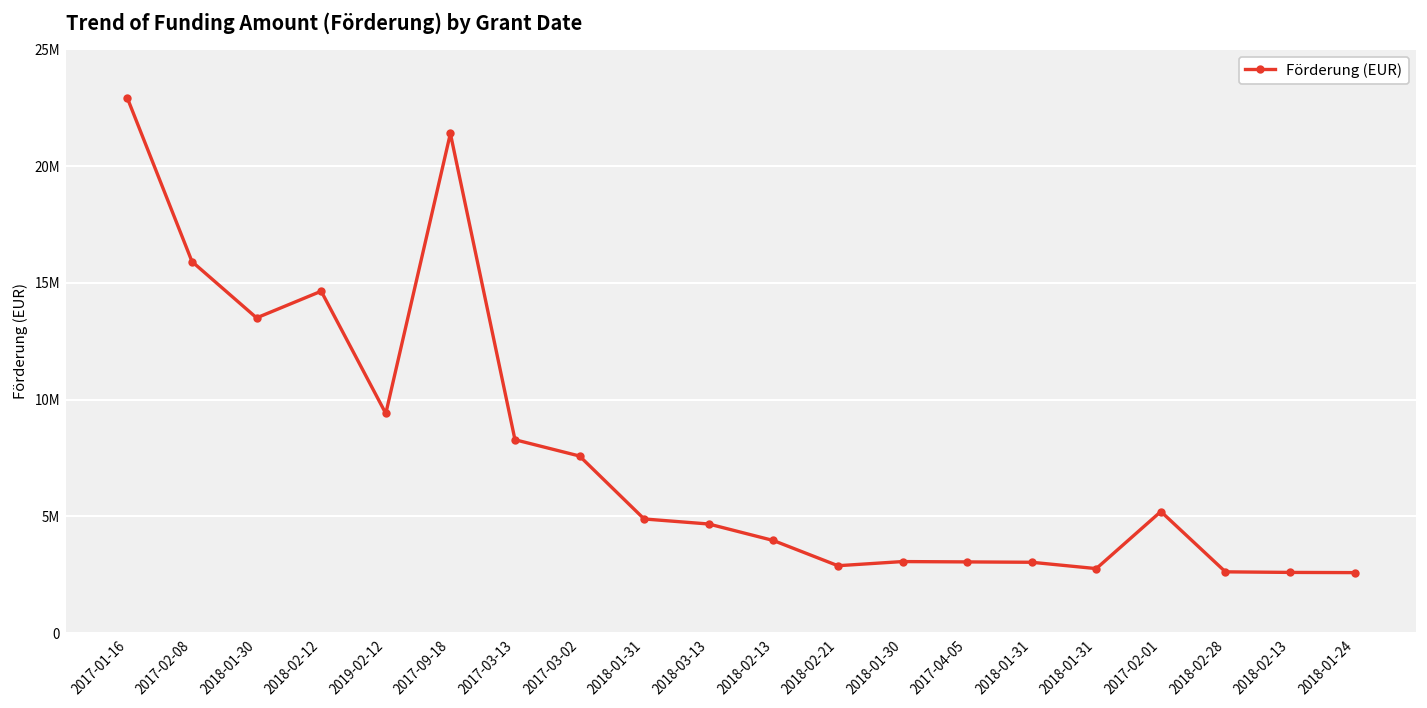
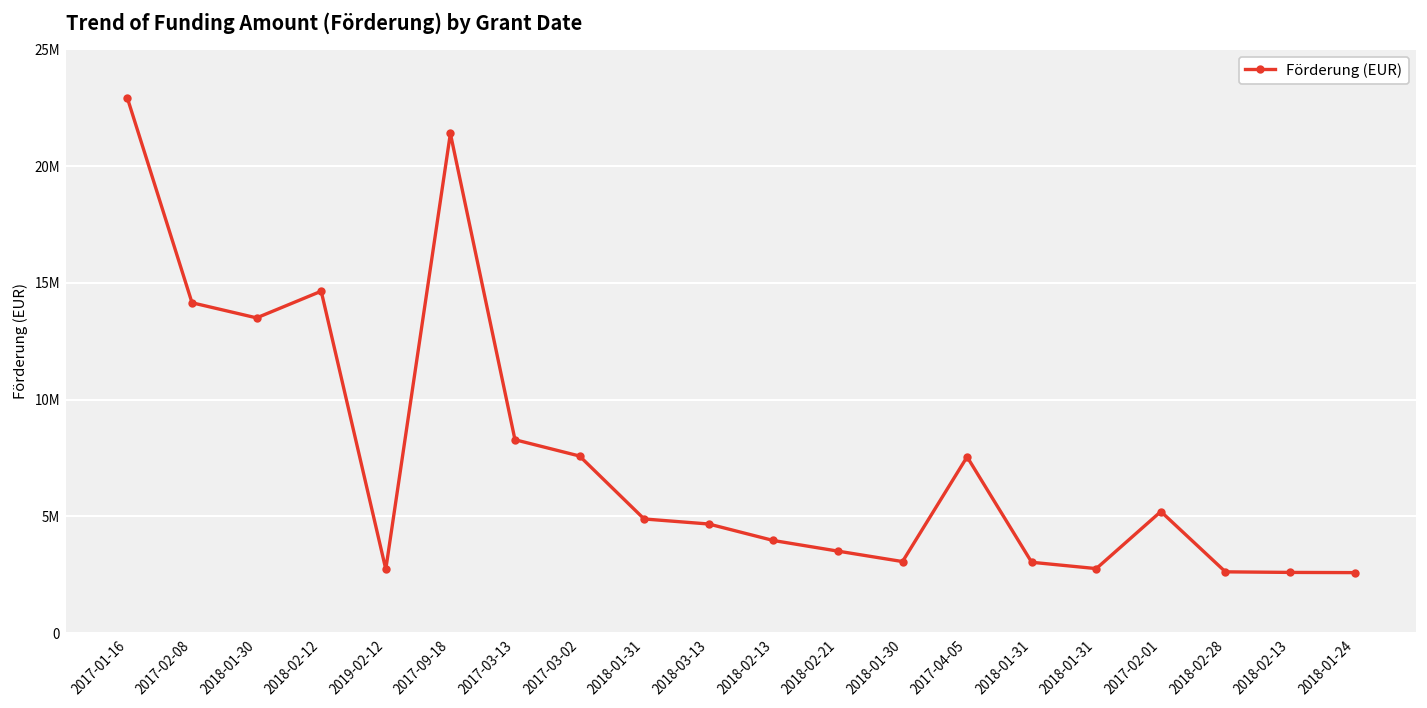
2017-02-08: 15900000 -> 14100000
2019-02-12: 9400000 -> 2700000
2018-02-21: 2900000 -> 3500000
2017-04-05: 3000000 -> 7500000
